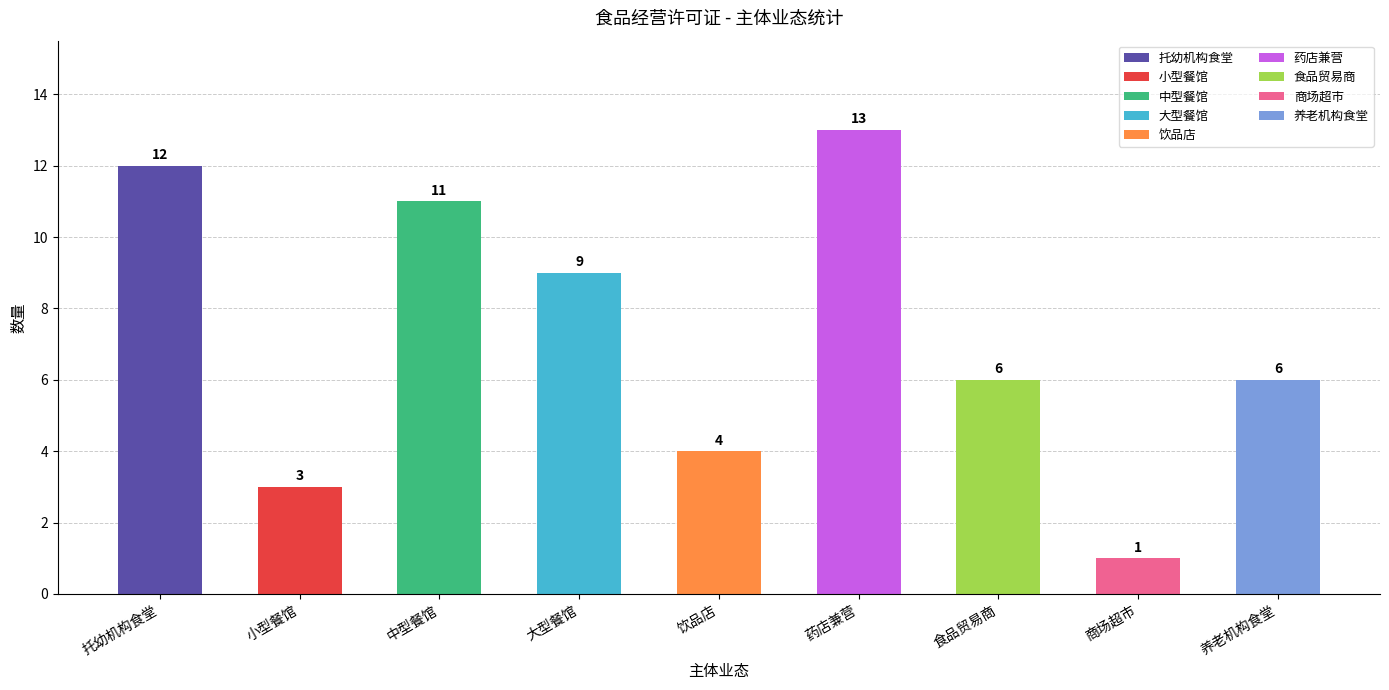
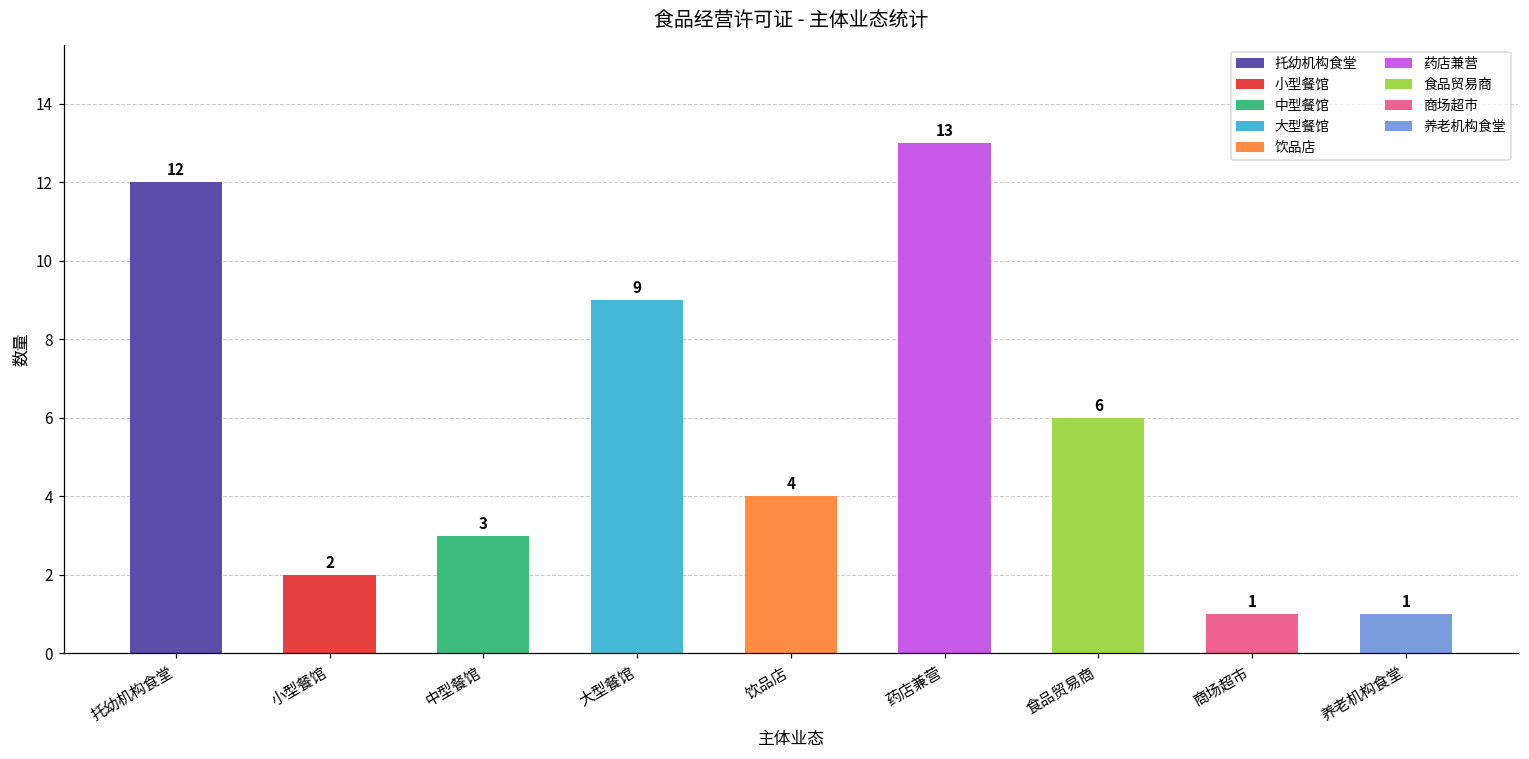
小型餐馆: 3 -> 2
中型餐馆: 11 -> 3
养老机构食堂: 6 -> 1
